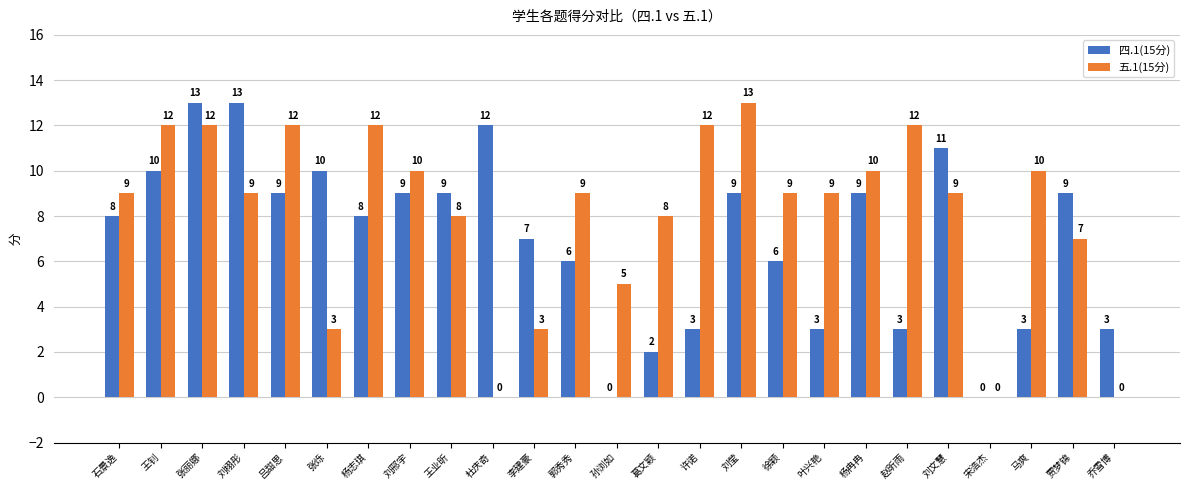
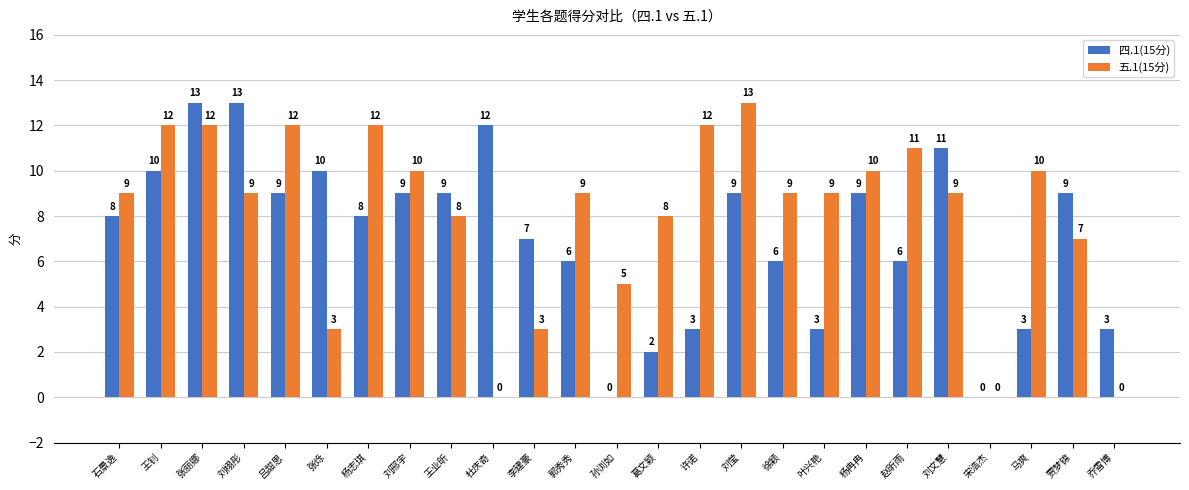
四.1(15分), 赵昕雨: 3 -> 6
五.1(15分), 赵昕雨: 12 -> 11
